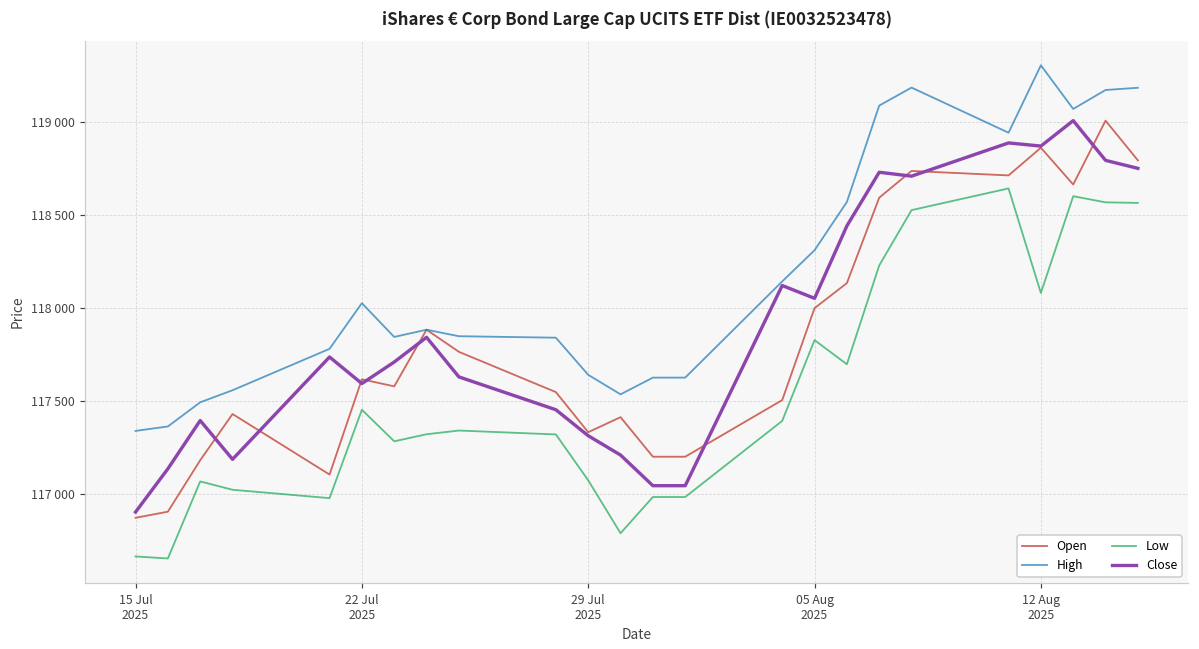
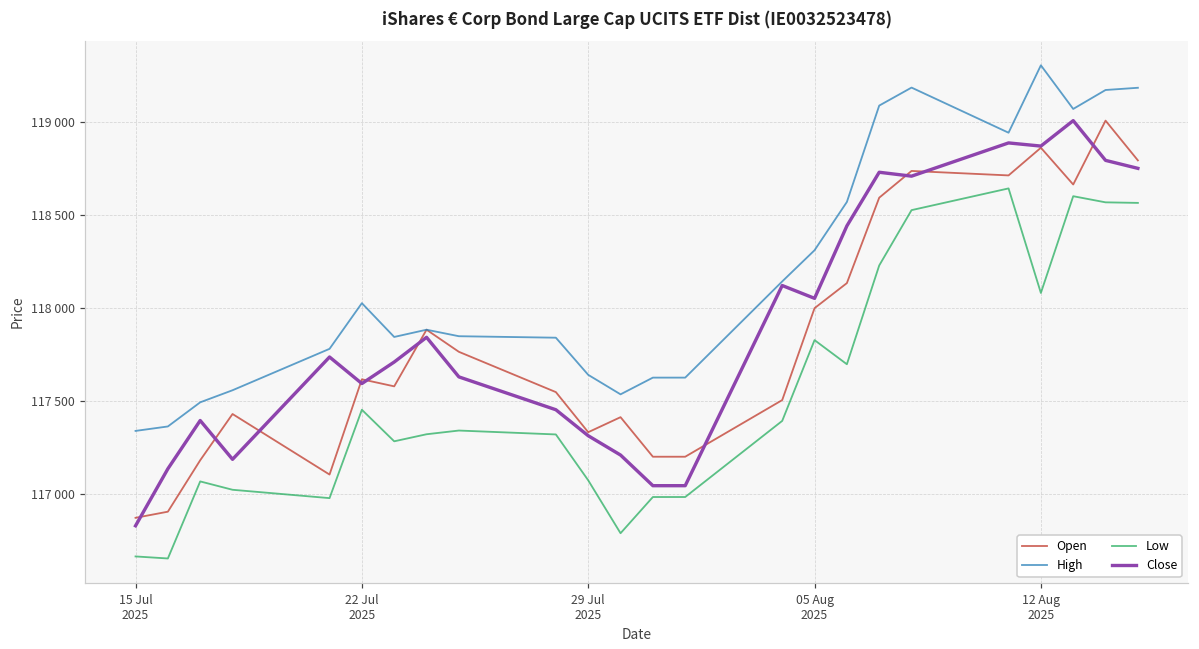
Close, 15 Jul 2025: 116900 -> 116830
